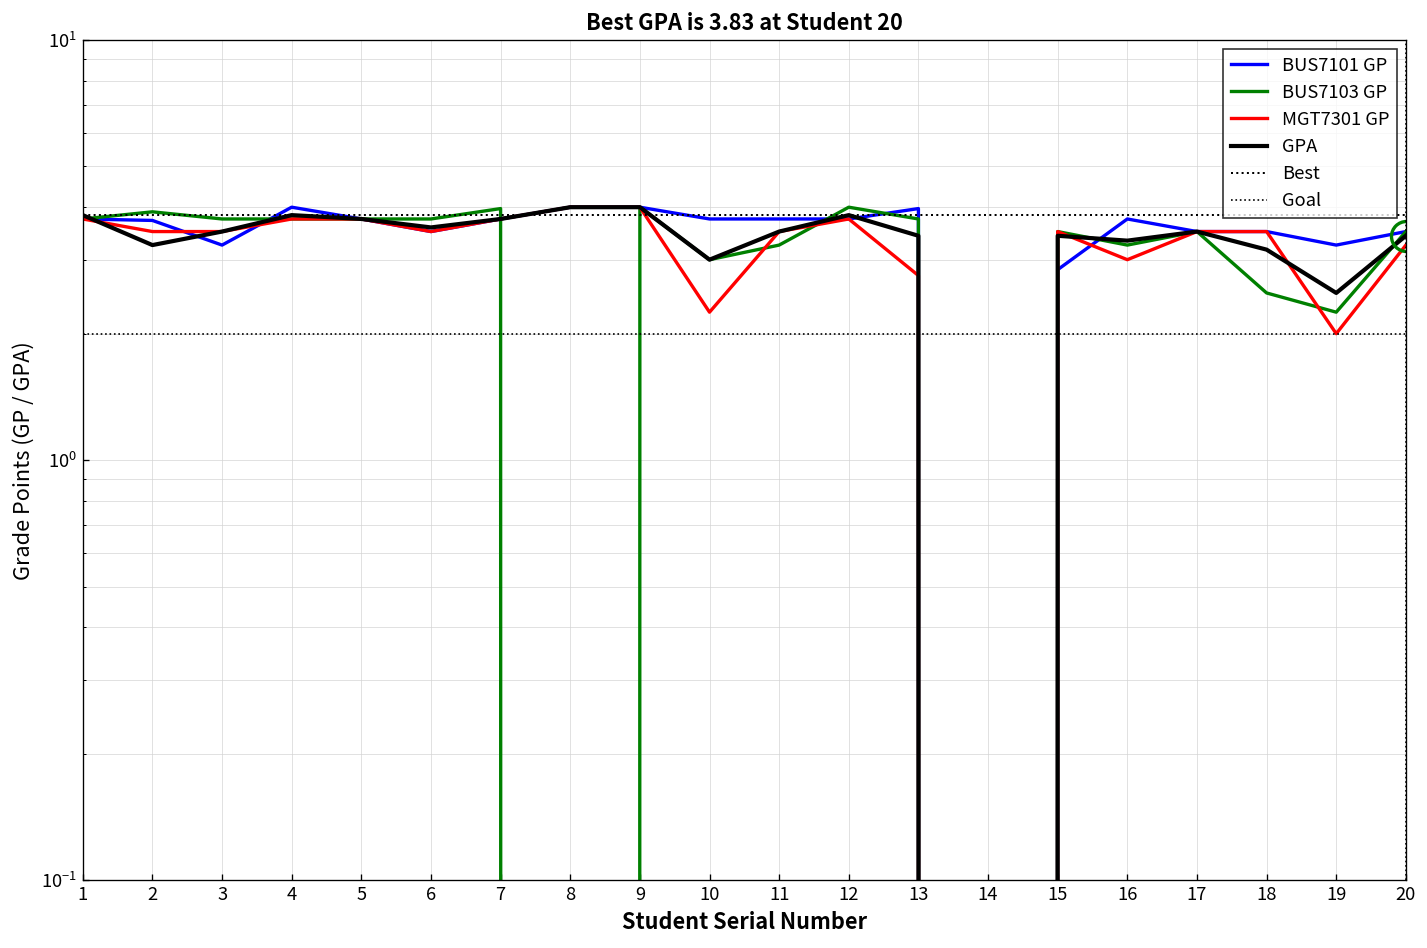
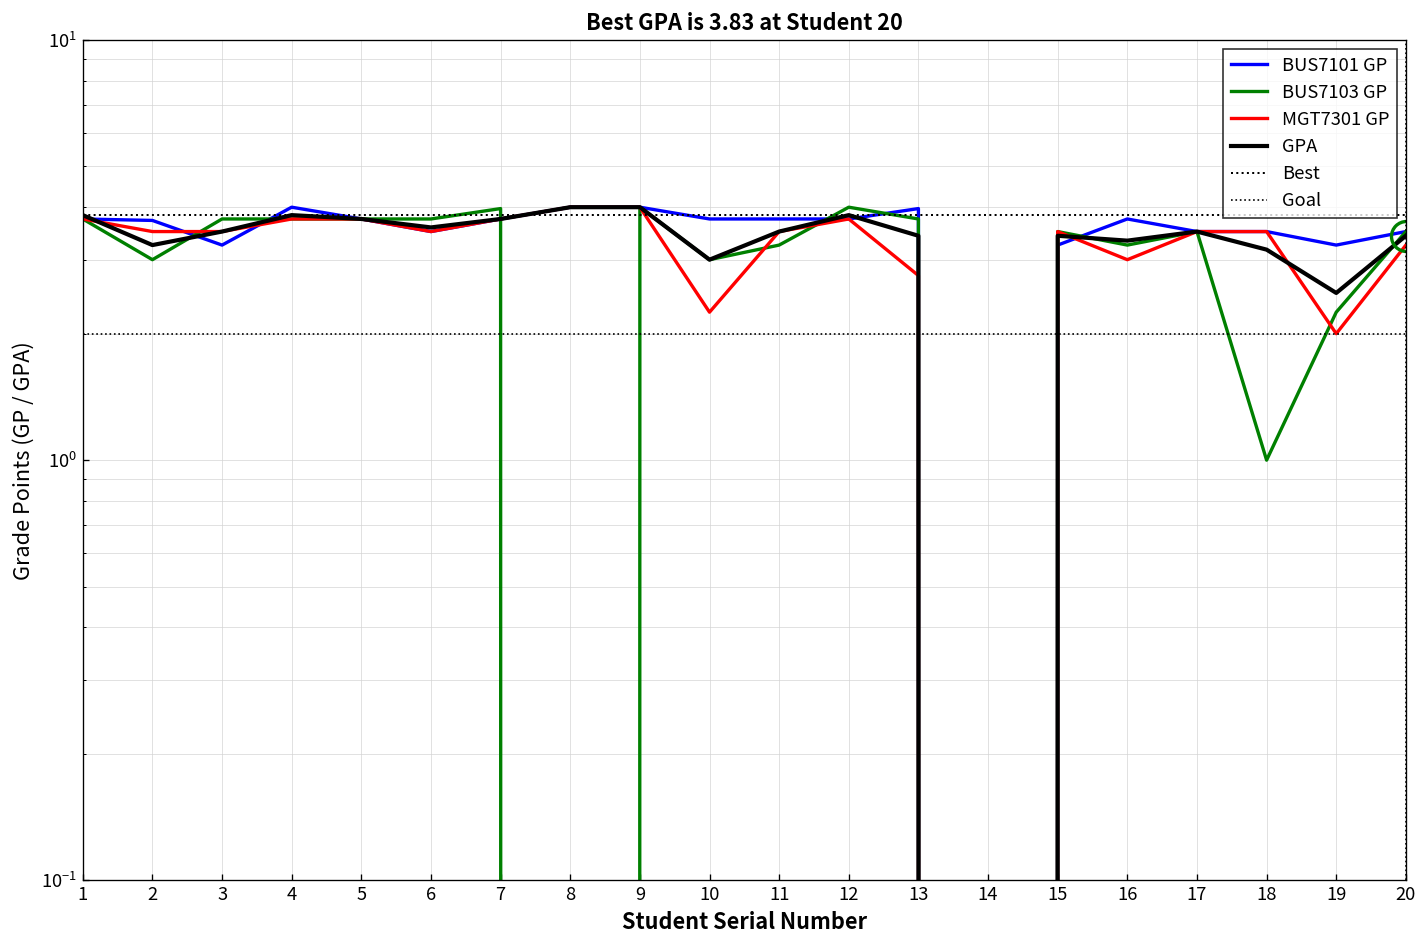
BUS7103 GP, 2: 3.9 -> 3.0
BUS7101 GP, 15: 2.8 -> 3.3
BUS7103 GP, 18: 2.5 -> 1.0
